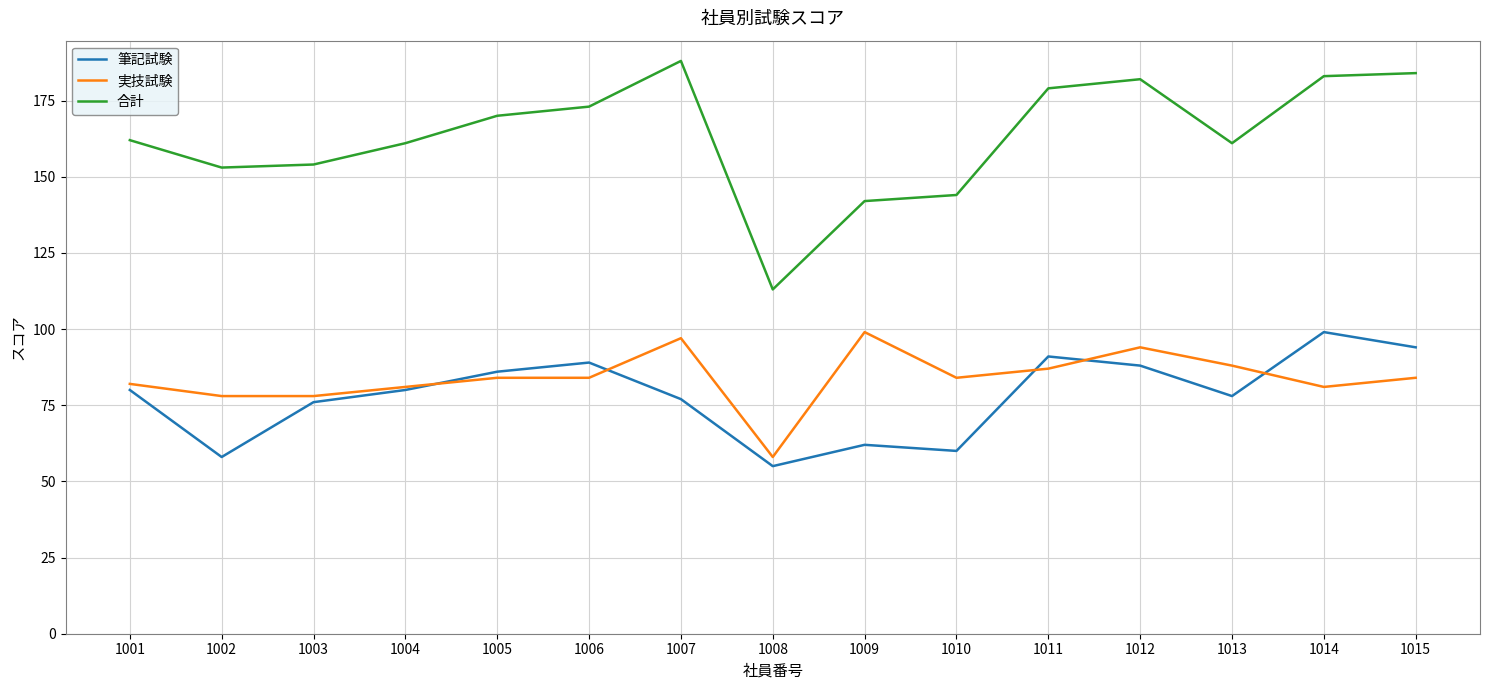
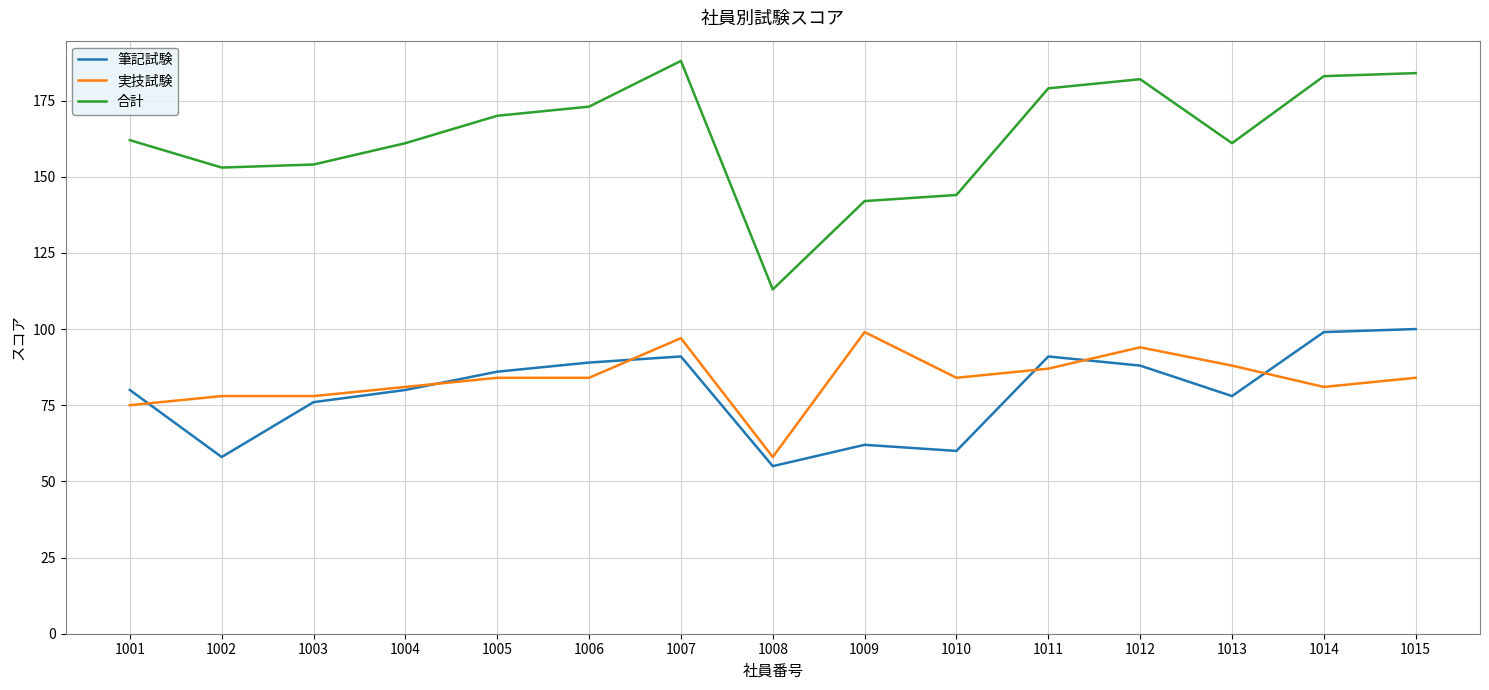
実技試験, 1001: 82 -> 75
筆記試験, 1007: 77 -> 91
筆記試験, 1015: 94 -> 100
